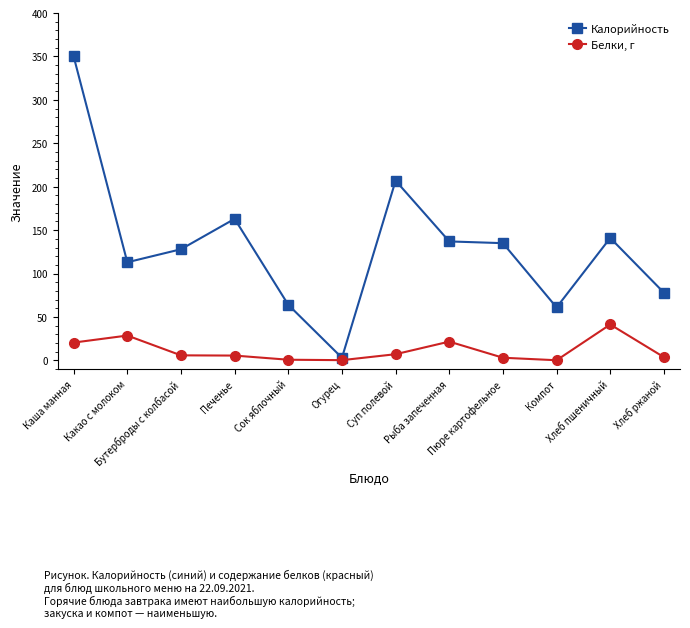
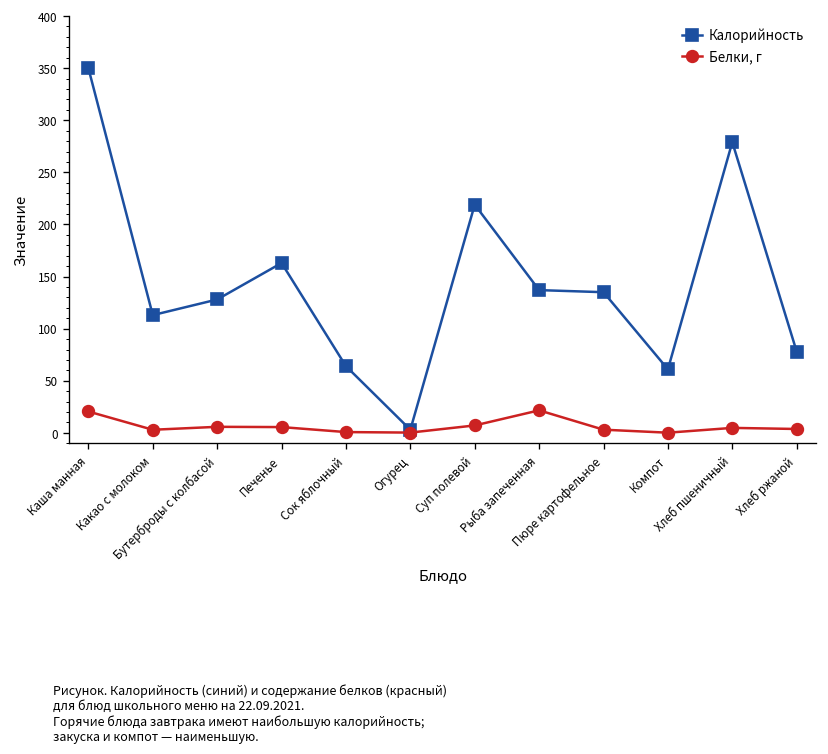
Белки, г, Какао с молоком: 30 -> 0
Калорийность, Суп полевой: 210 -> 220
Калорийность, Хлеб пшеничный: 140 -> 280
Белки, г, Хлеб пшеничный: 40 -> 0
